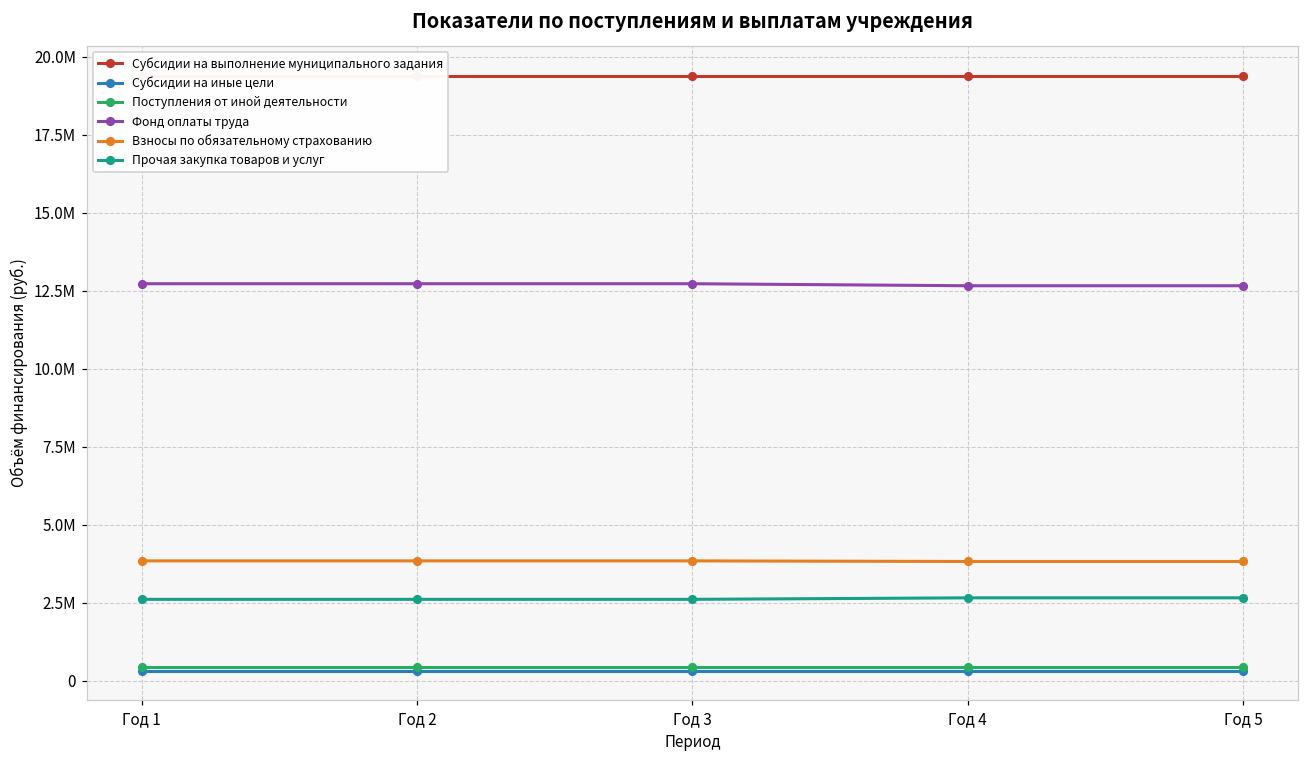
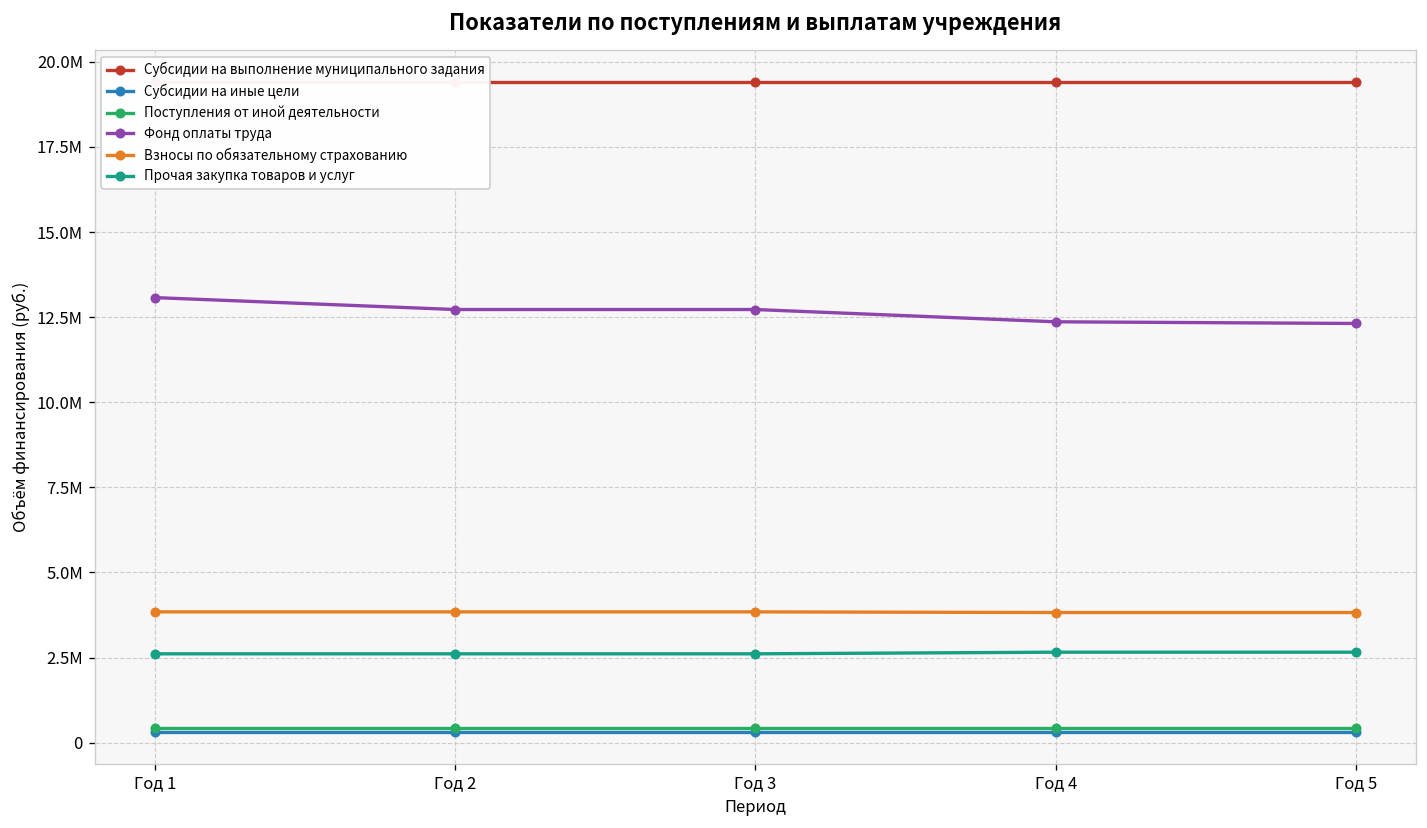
Фонд оплаты труда, Год 1: 12700000 -> 13100000
Фонд оплаты труда, Год 4: 12700000 -> 12400000
Фонд оплаты труда, Год 5: 12700000 -> 12300000
